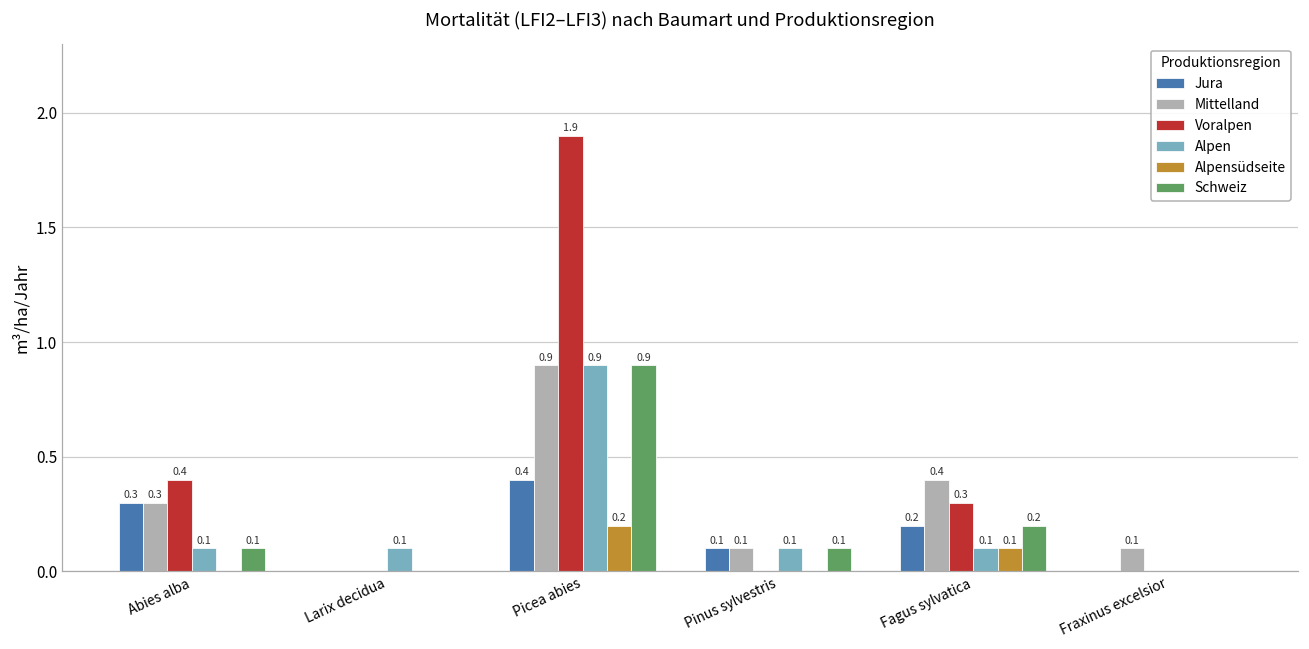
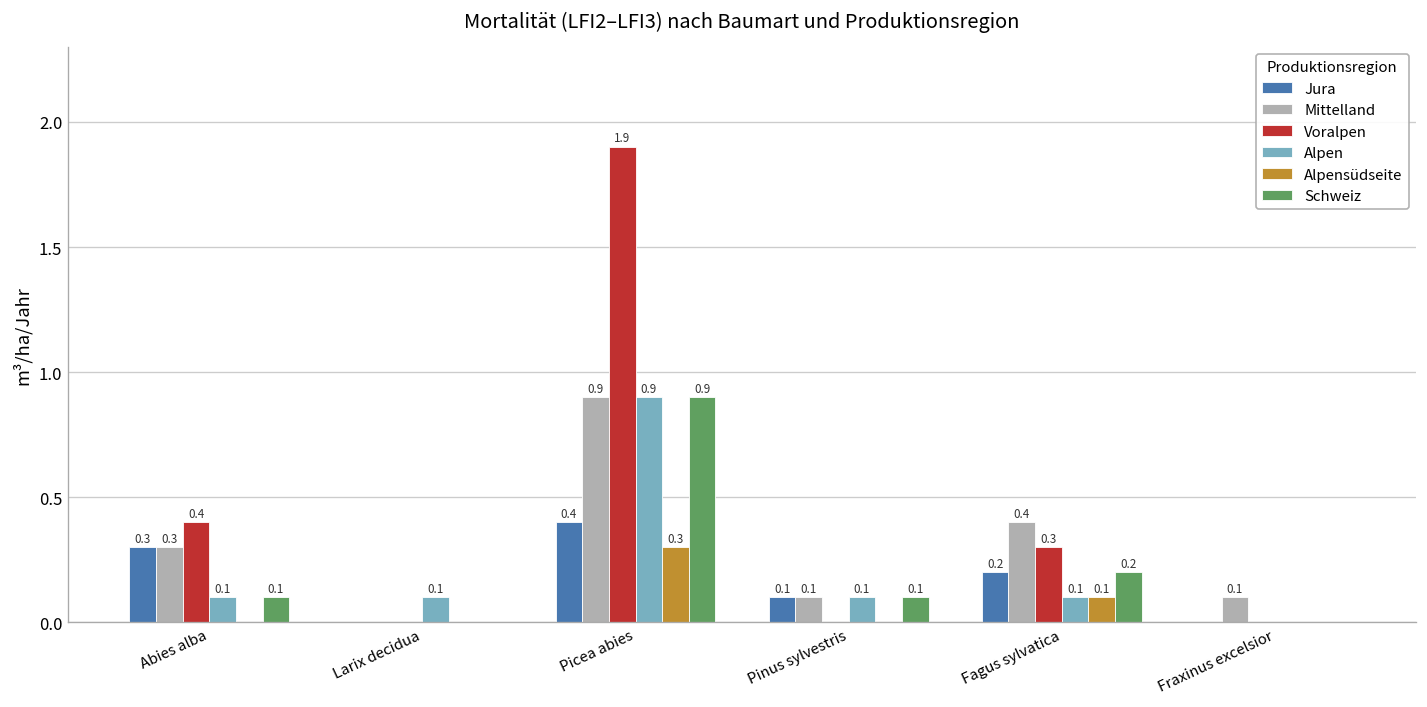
Alpensüdseite, Picea abies: 0.2 -> 0.3
